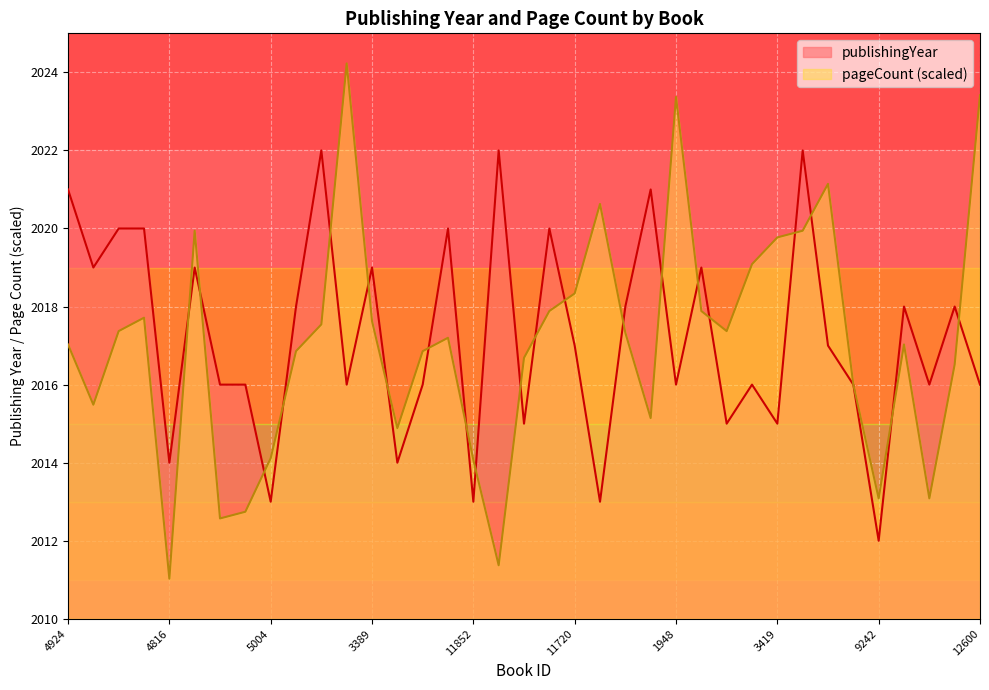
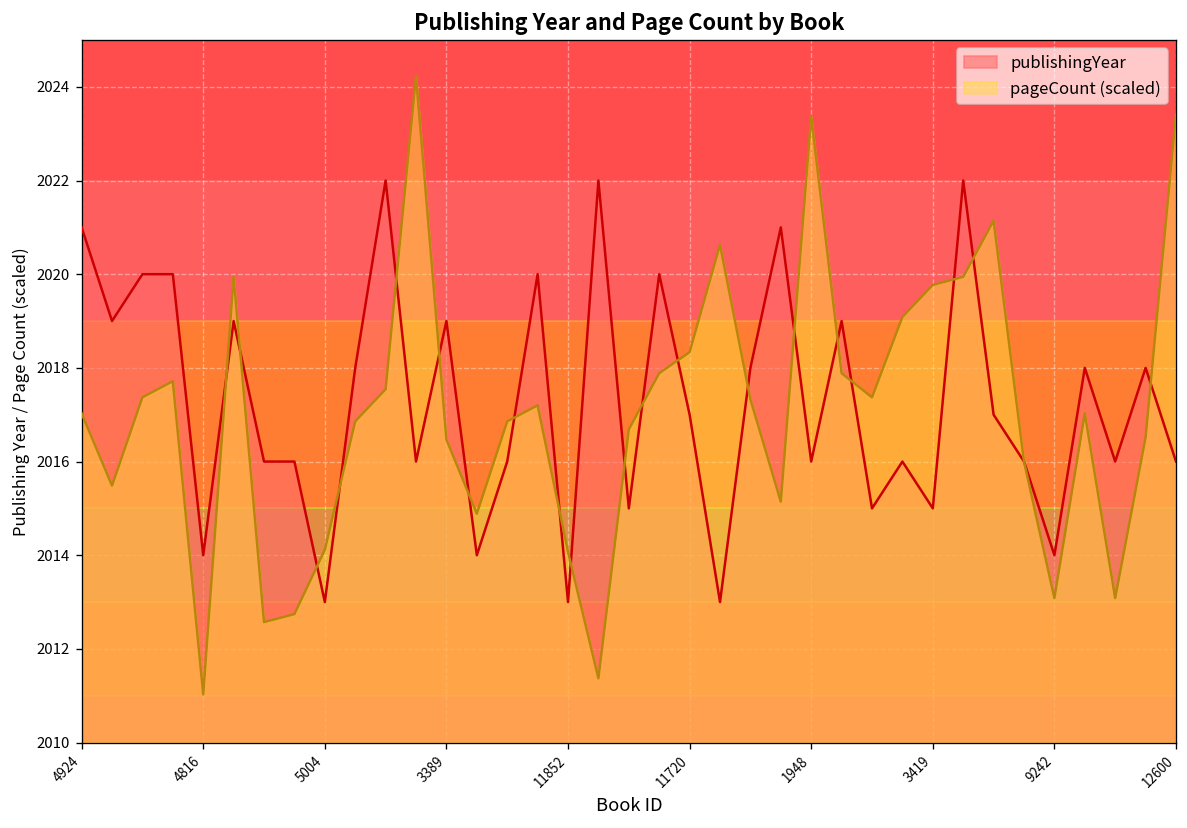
pageCount (scaled), 3389: 2017.6 -> 2016.5
publishingYear, 9242: 2012 -> 2014
